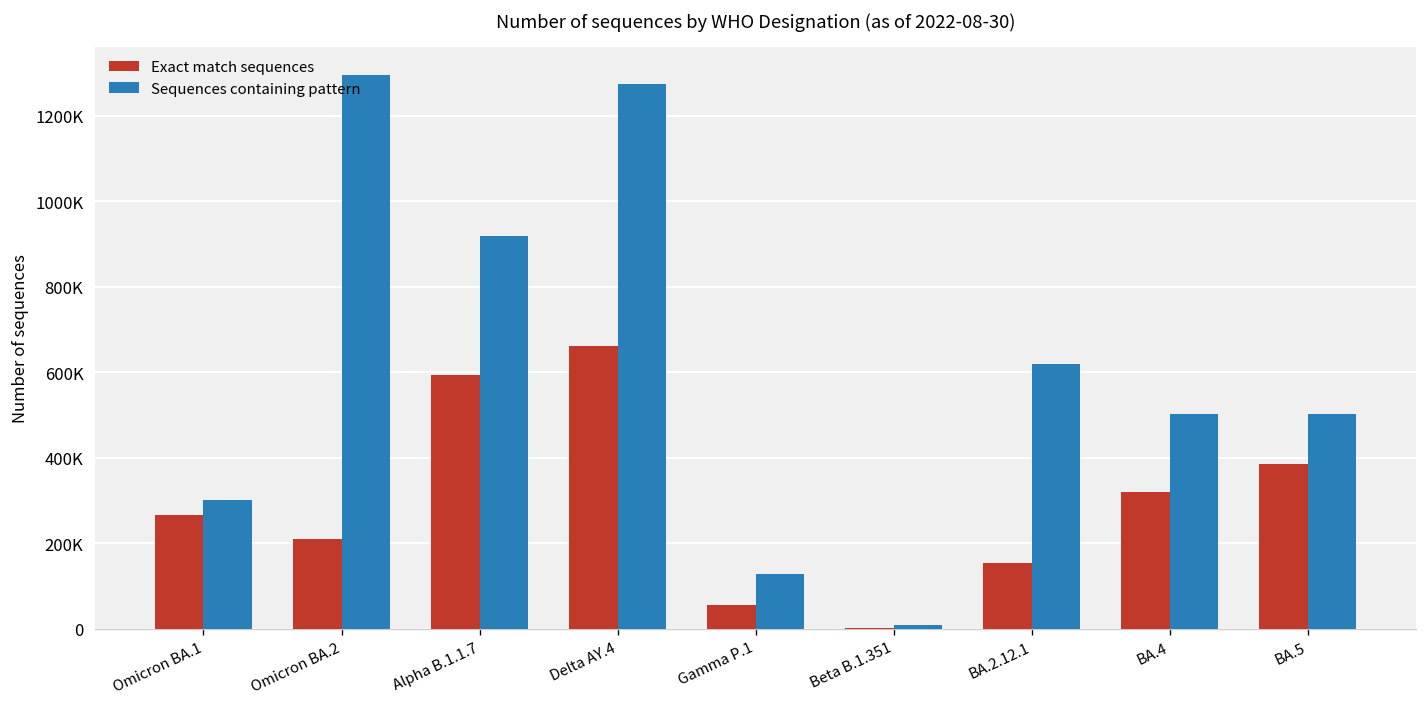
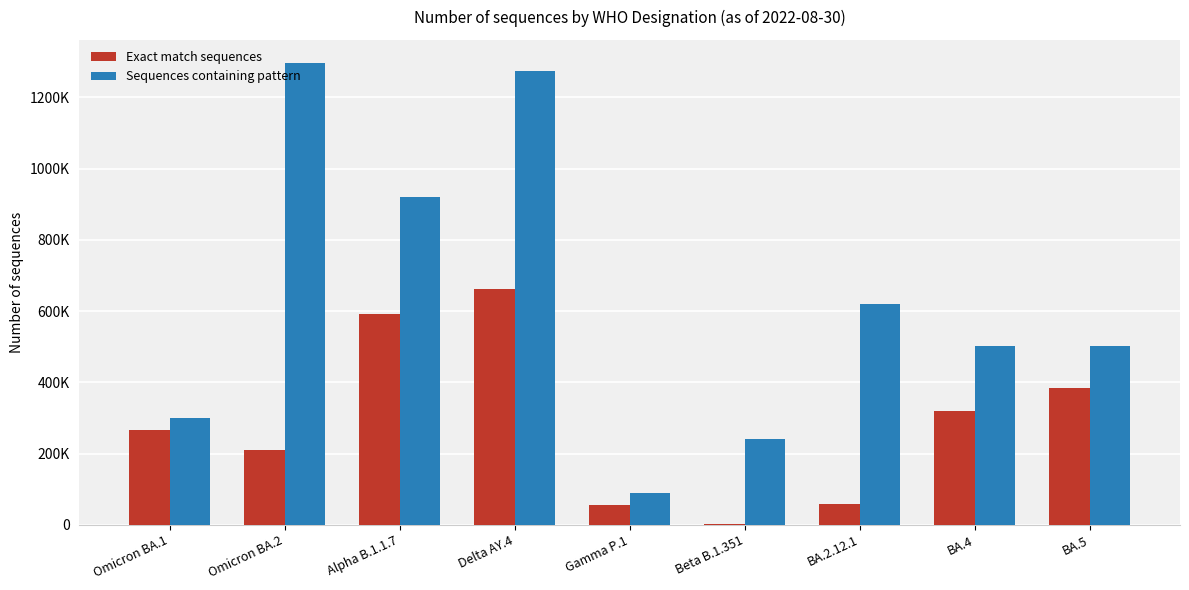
Sequences containing pattern, Gamma P.1: 130000 -> 90000
Sequences containing pattern, Beta B.1.351: 10000 -> 240000
Exact match sequences, BA.2.12.1: 150000 -> 60000
